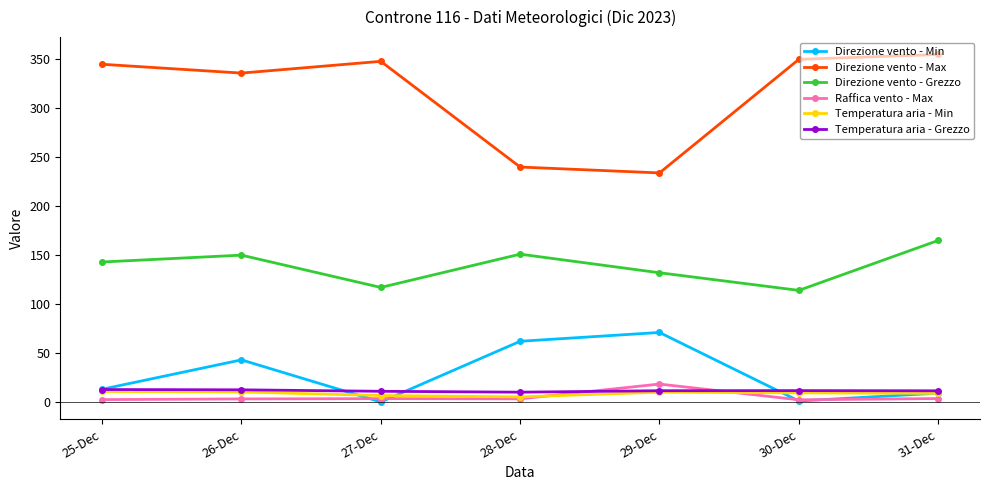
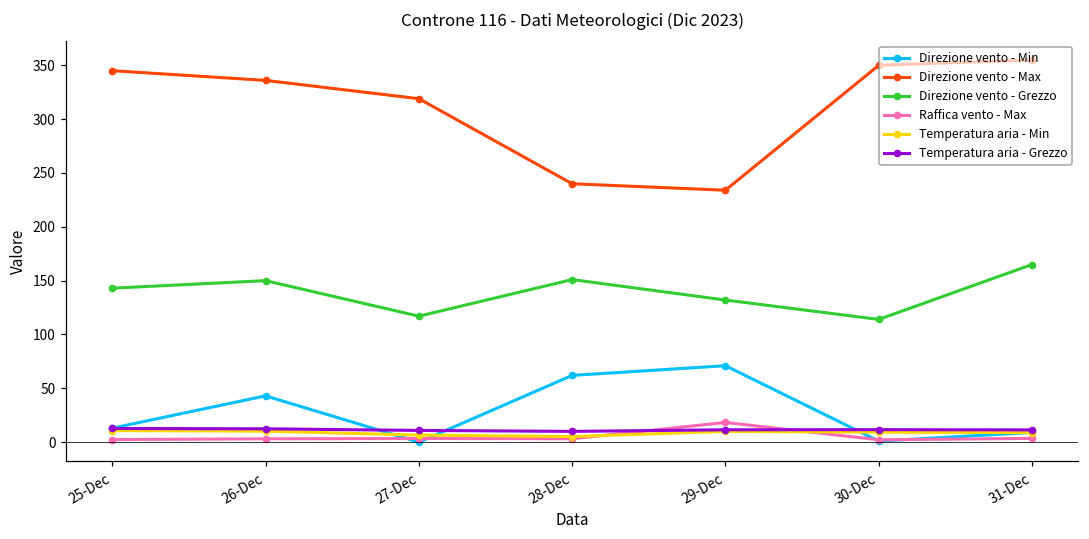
Direzione vento - Max, 27-Dec: 350 -> 320
